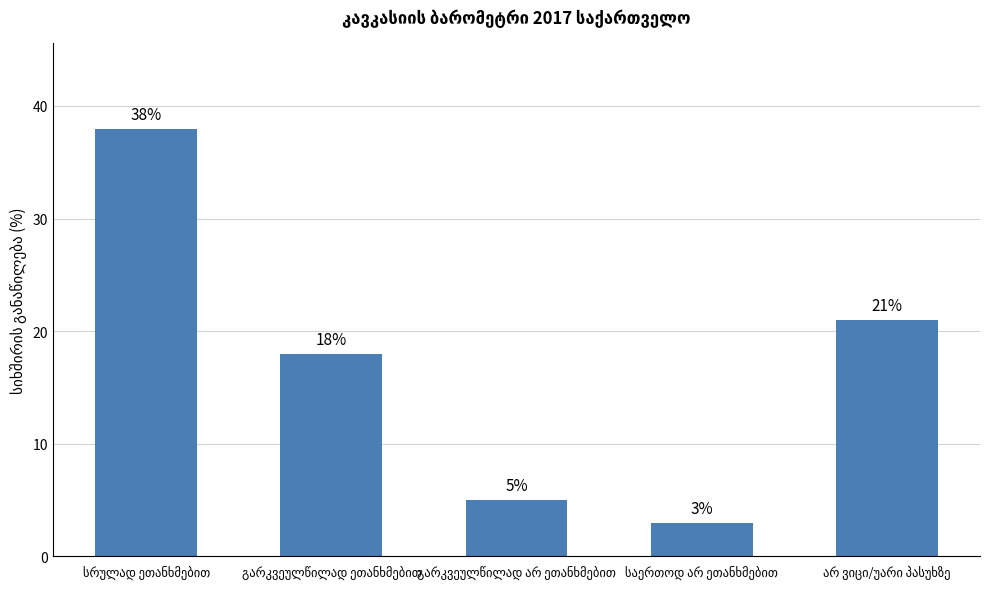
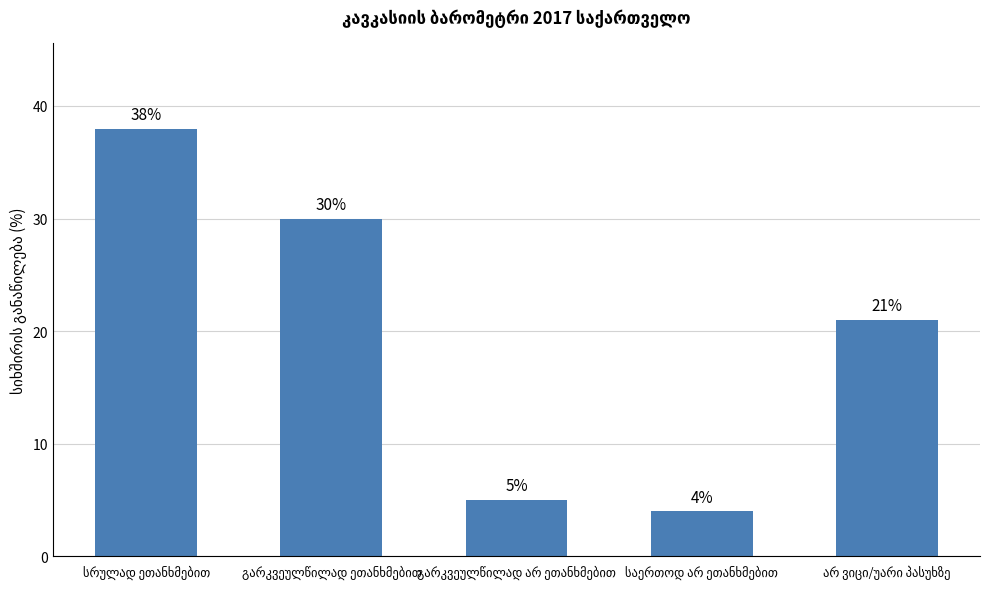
გარკვეულწილად ეთანხმებით: 18% -> 30%
საერთოდ არ ეთანხმებით: 3% -> 4%
